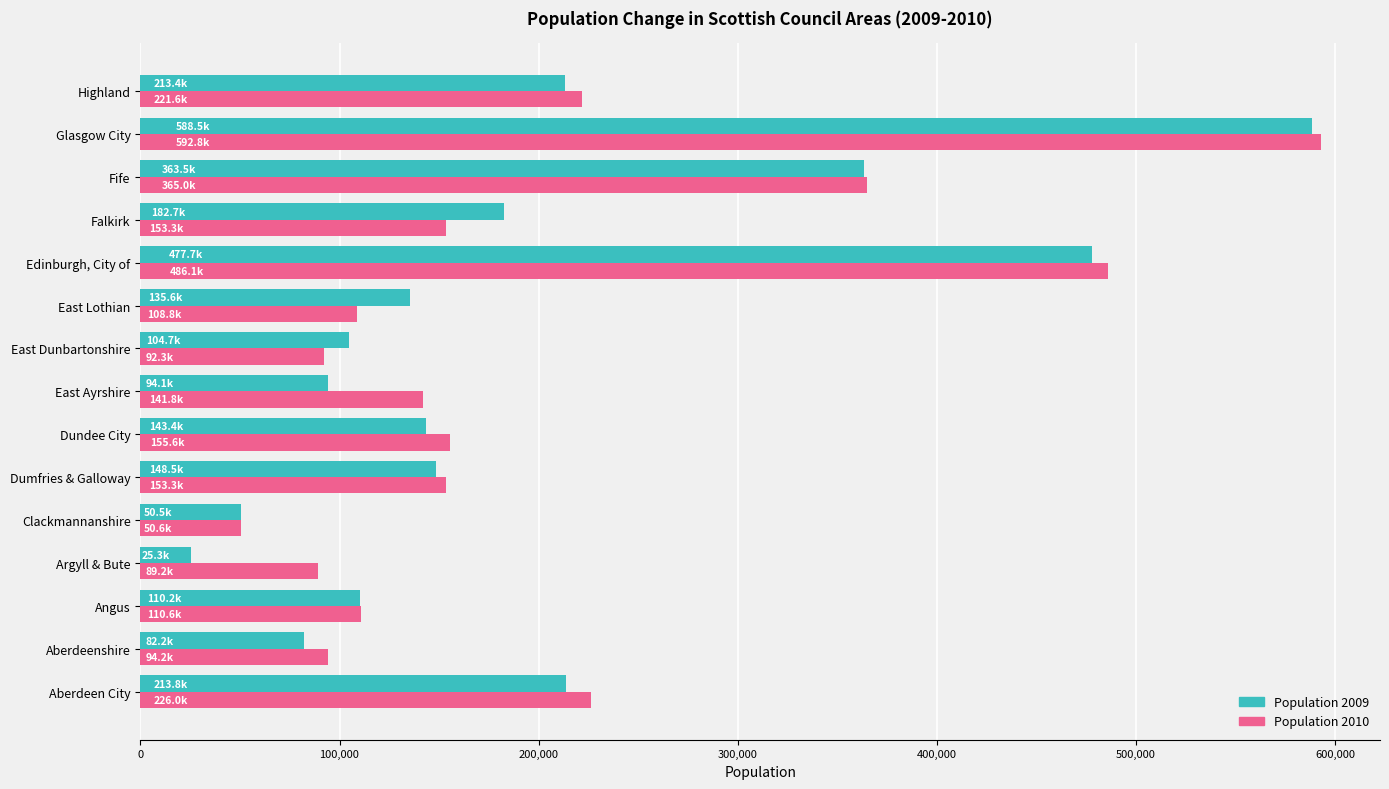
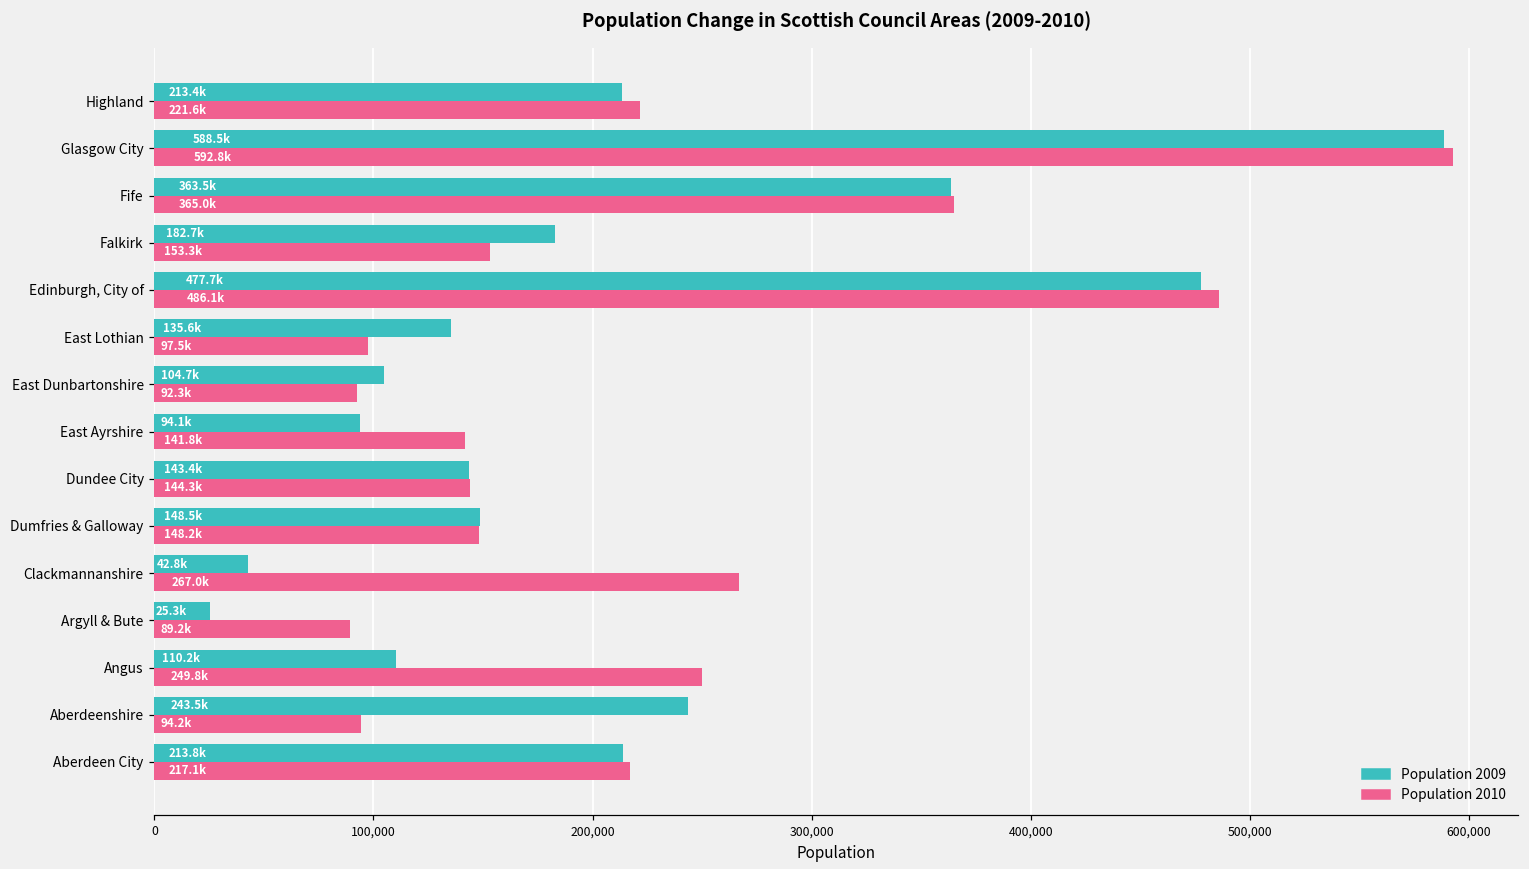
Population 2010, East Lothian: 108.8k -> 97.5k
Population 2010, Dundee City: 155.6k -> 144.3k
Population 2010, Dumfries & Galloway: 153.3k -> 148.2k
Population 2009, Clackmannanshire: 50.5k -> 42.8k
Population 2010, Clackmannanshire: 50.6k -> 267.0k
Population 2010, Angus: 110.6k -> 249.8k
Population 2009, Aberdeenshire: 82.2k -> 243.5k
Population 2010, Aberdeen City: 226.0k -> 217.1k
